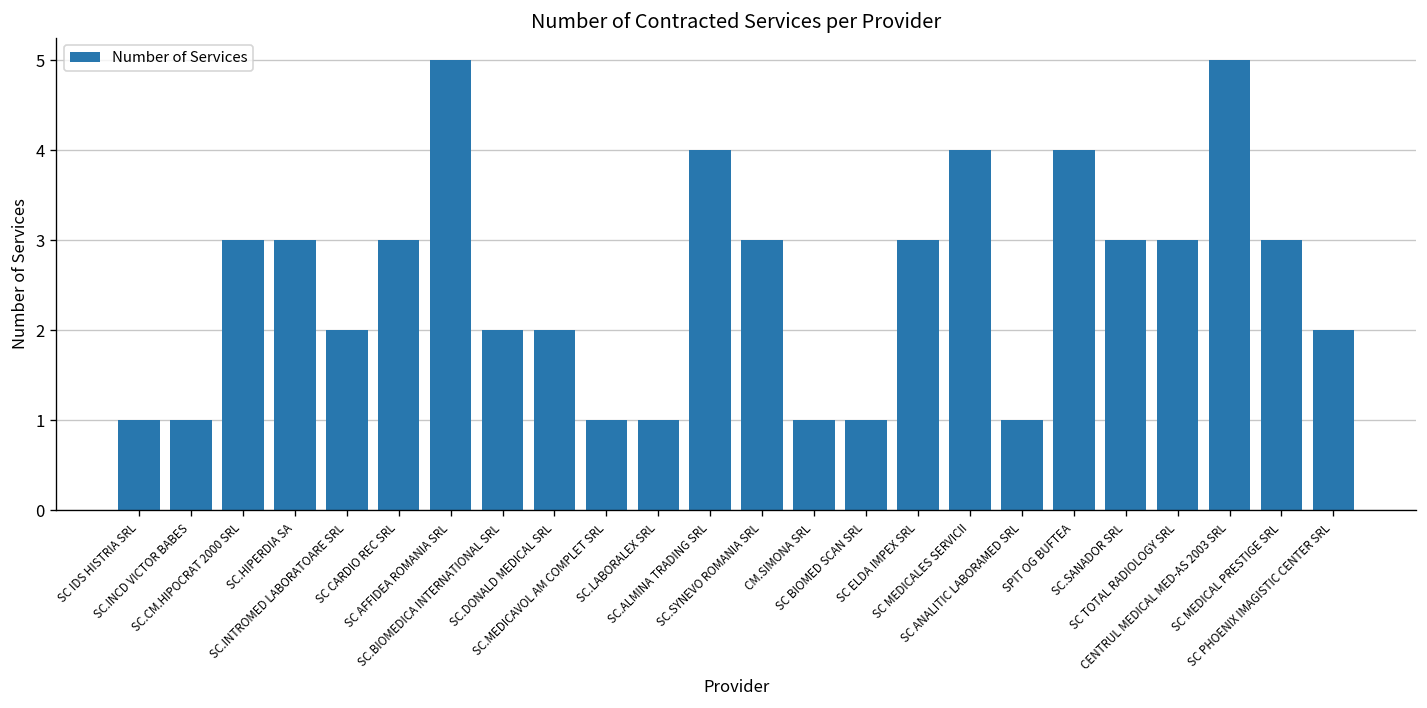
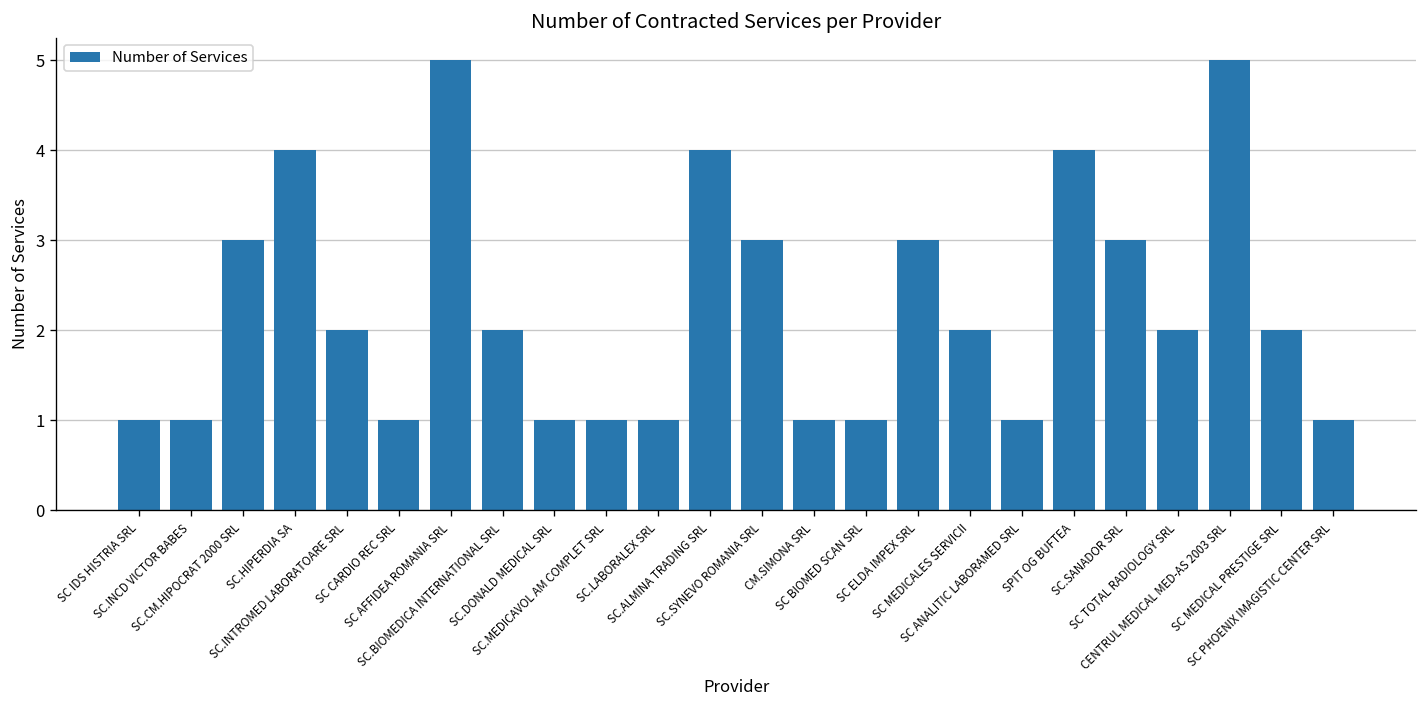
SC.HIPERDIA SA: 3 -> 4
SC CARDIO REC SRL: 3 -> 1
SC.DONALD MEDICAL SRL: 2 -> 1
SC MEDICALES SERVICII: 4 -> 2
SC TOTAL RADIOLOGY SRL: 3 -> 2
SC MEDICAL PRESTIGE SRL: 3 -> 2
SC PHOENIX IMAGISTIC CENTER SRL: 2 -> 1
